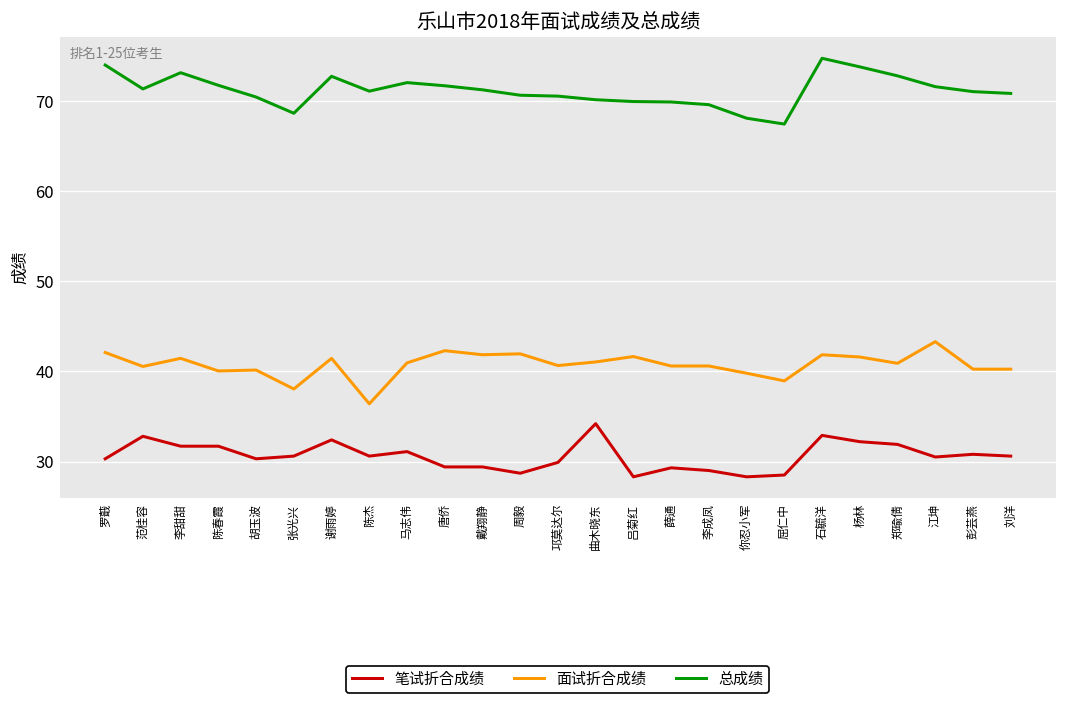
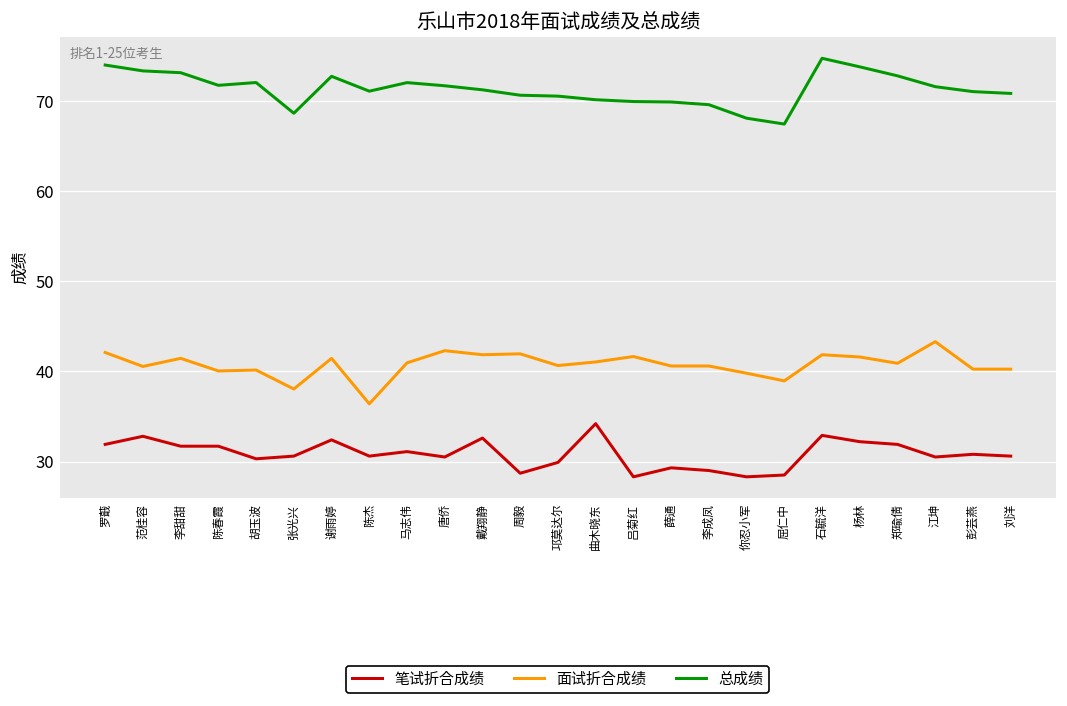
笔试折合成绩, 罗蕺: 30 -> 32
总成绩, 范桂容: 71 -> 73
总成绩, 胡玉波: 70 -> 72
笔试折合成绩, 唐侨: 29 -> 31
笔试折合成绩, 戴翔静: 29 -> 33
